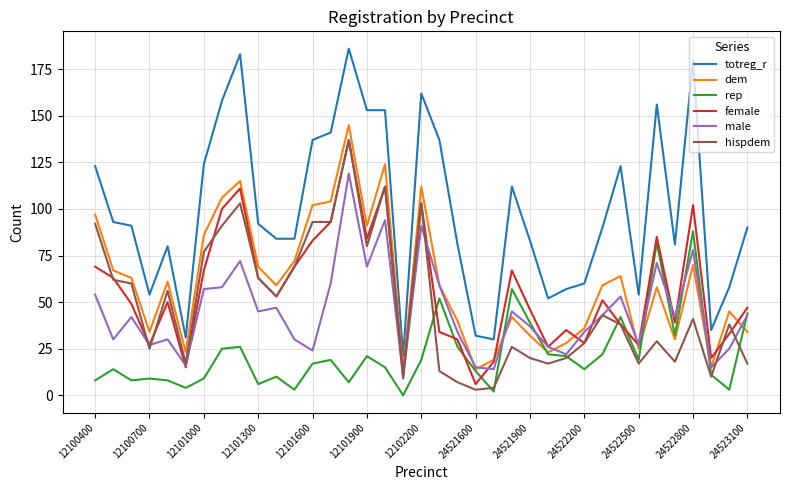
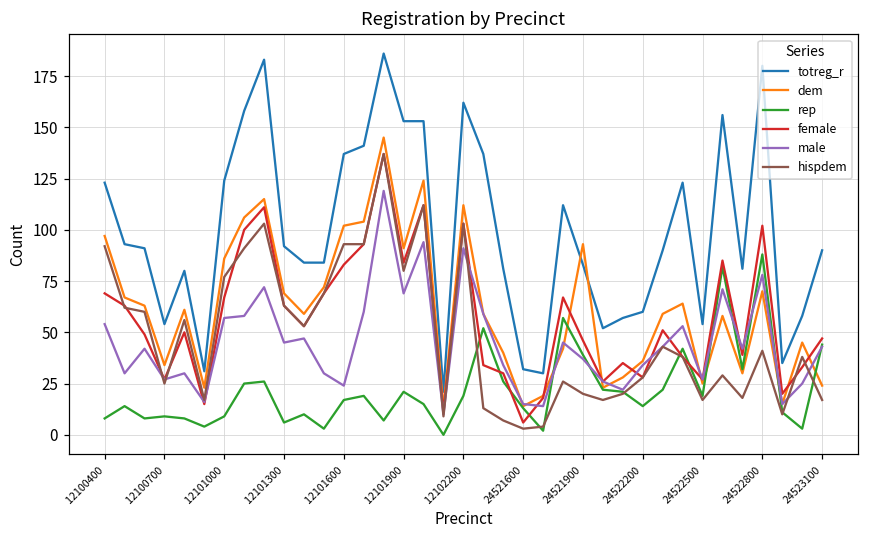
dem, 24521900: 32 -> 93
dem, 24523100: 34 -> 24
